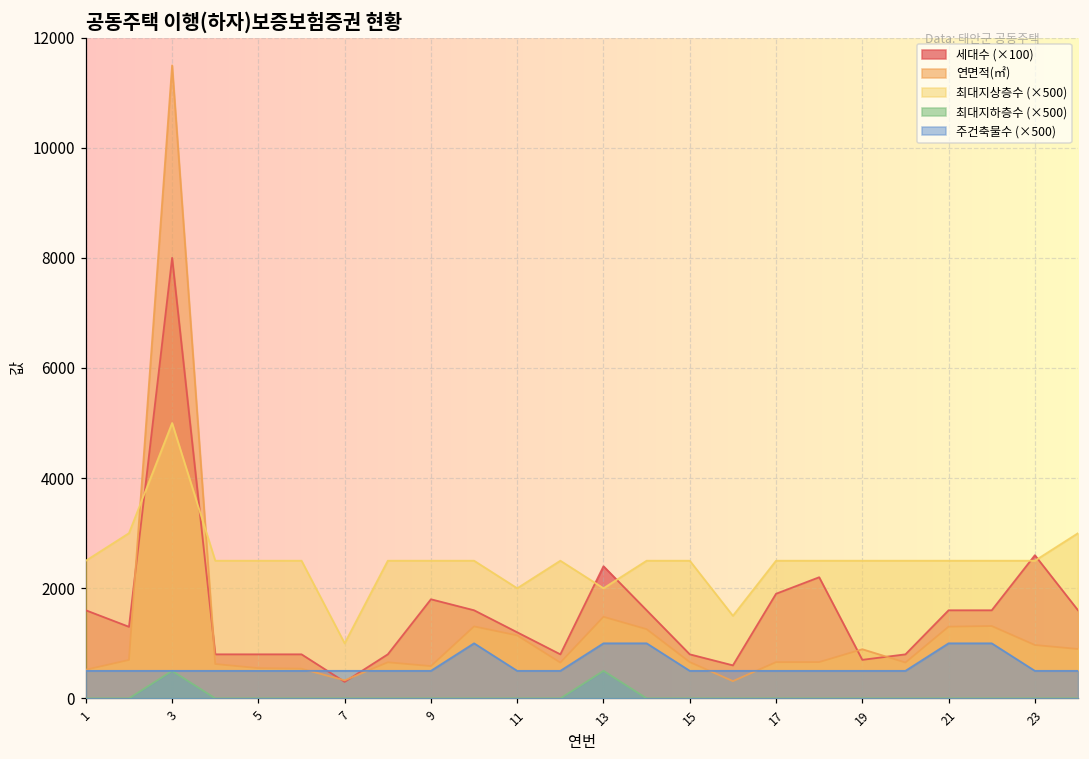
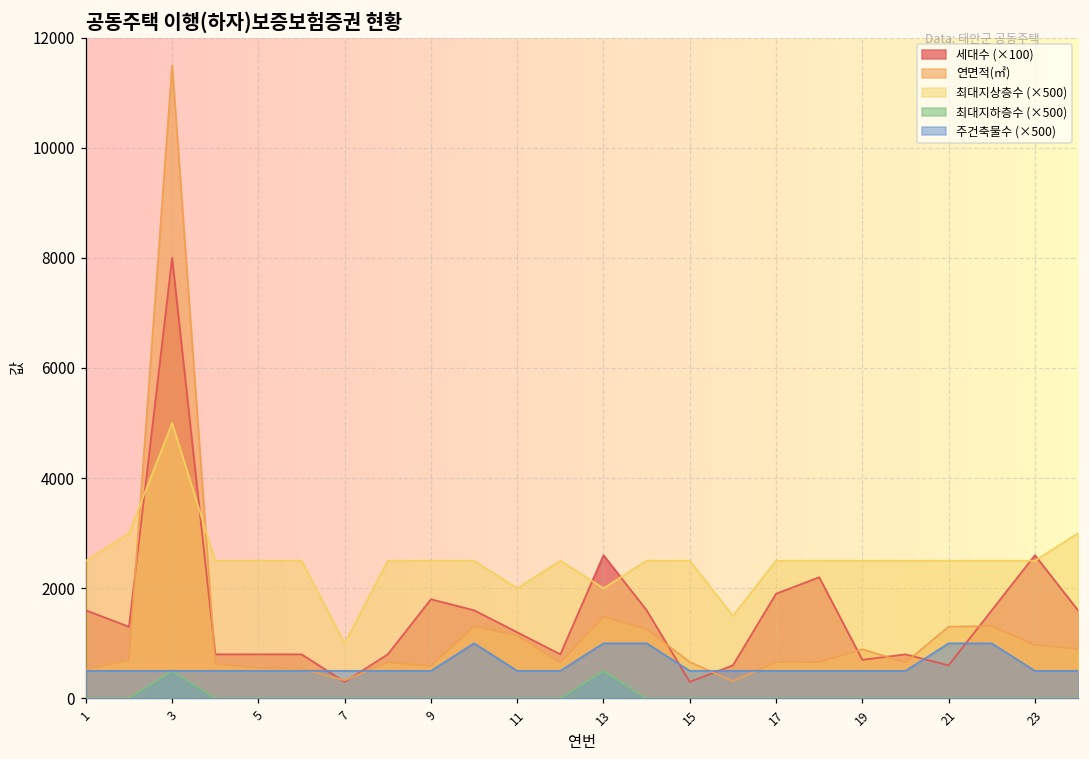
세대수 (×100), 13: 2400 -> 2600
세대수 (×100), 15: 800 -> 300
세대수 (×100), 21: 1600 -> 600
